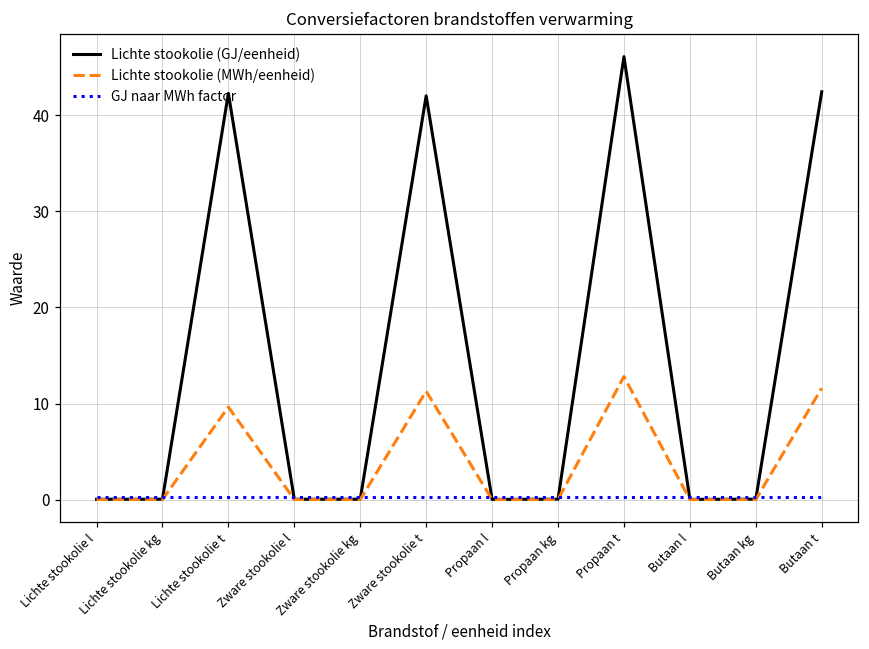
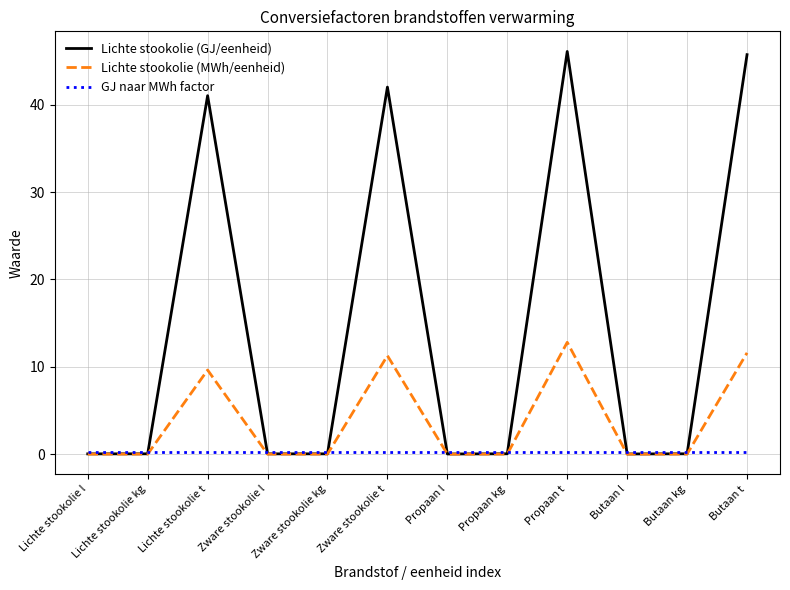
Lichte stookolie (GJ/eenheid), Lichte stookolie t: 42 -> 41
Lichte stookolie (GJ/eenheid), Butaan t: 42 -> 46
